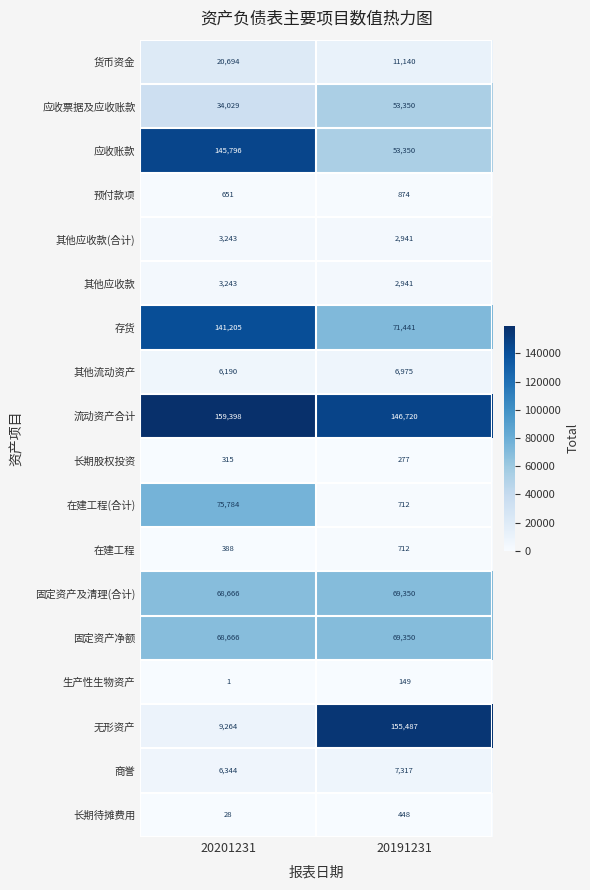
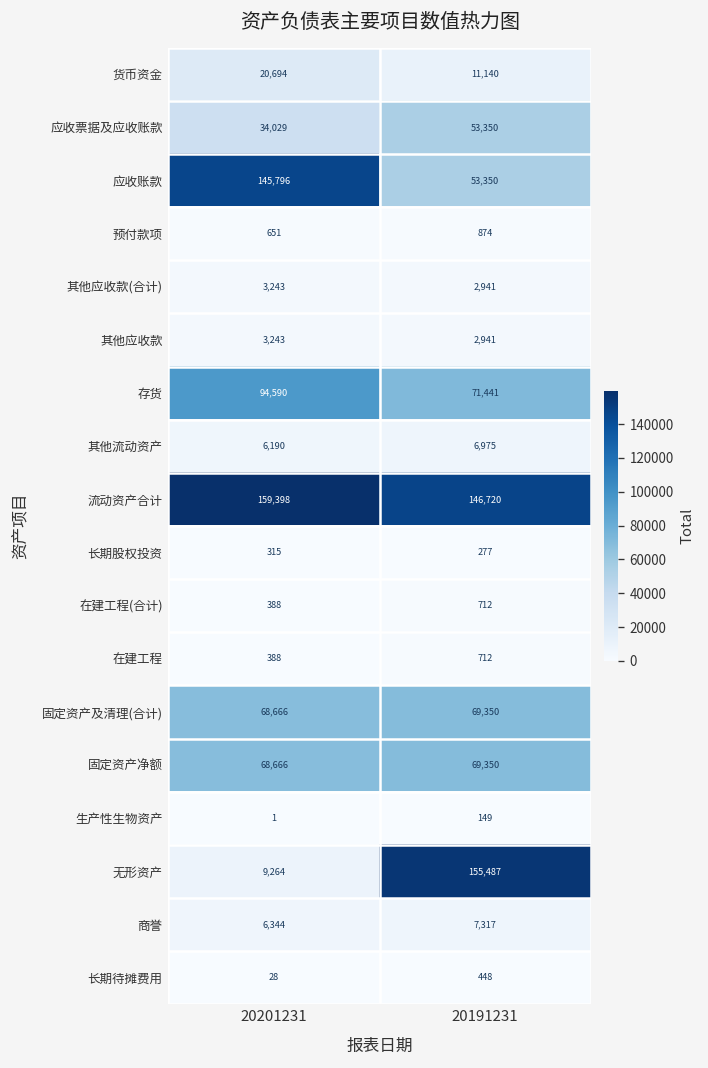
存货, 20201231: 141,205 -> 94,590
在建工程(合计), 20201231: 75,784 -> 388
